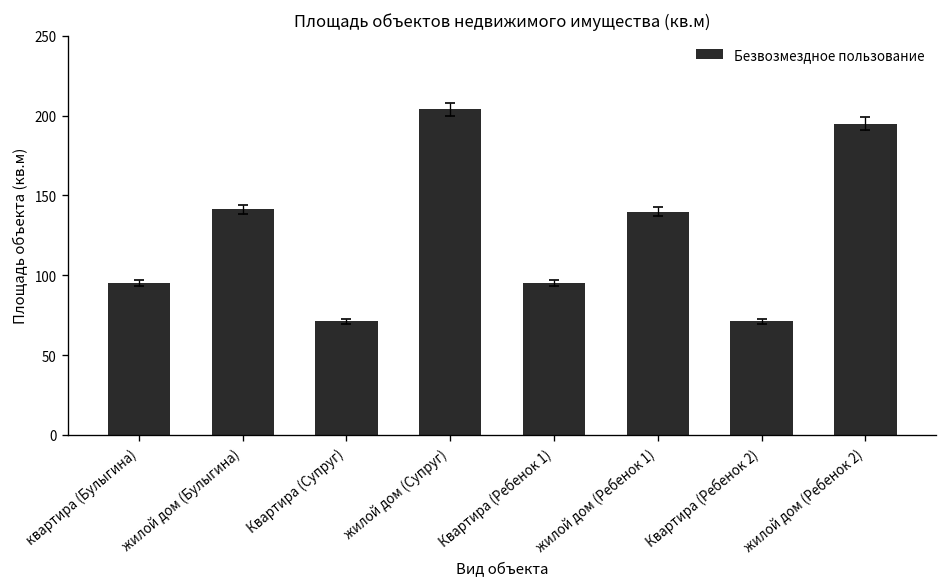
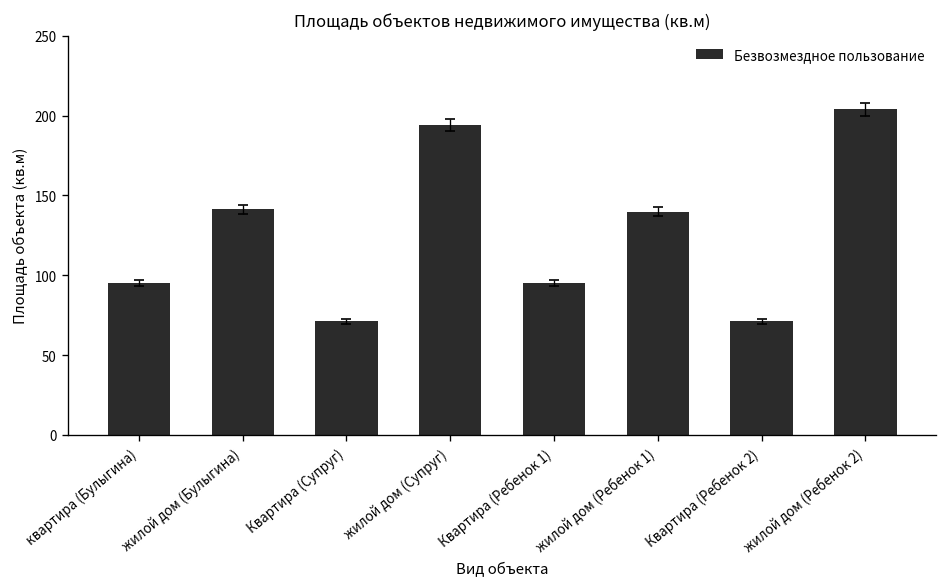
Безвозмездное пользование, жилой дом (Супруг): 204 -> 194
Безвозмездное пользование, жилой дом (Ребенок 2): 195 -> 204
